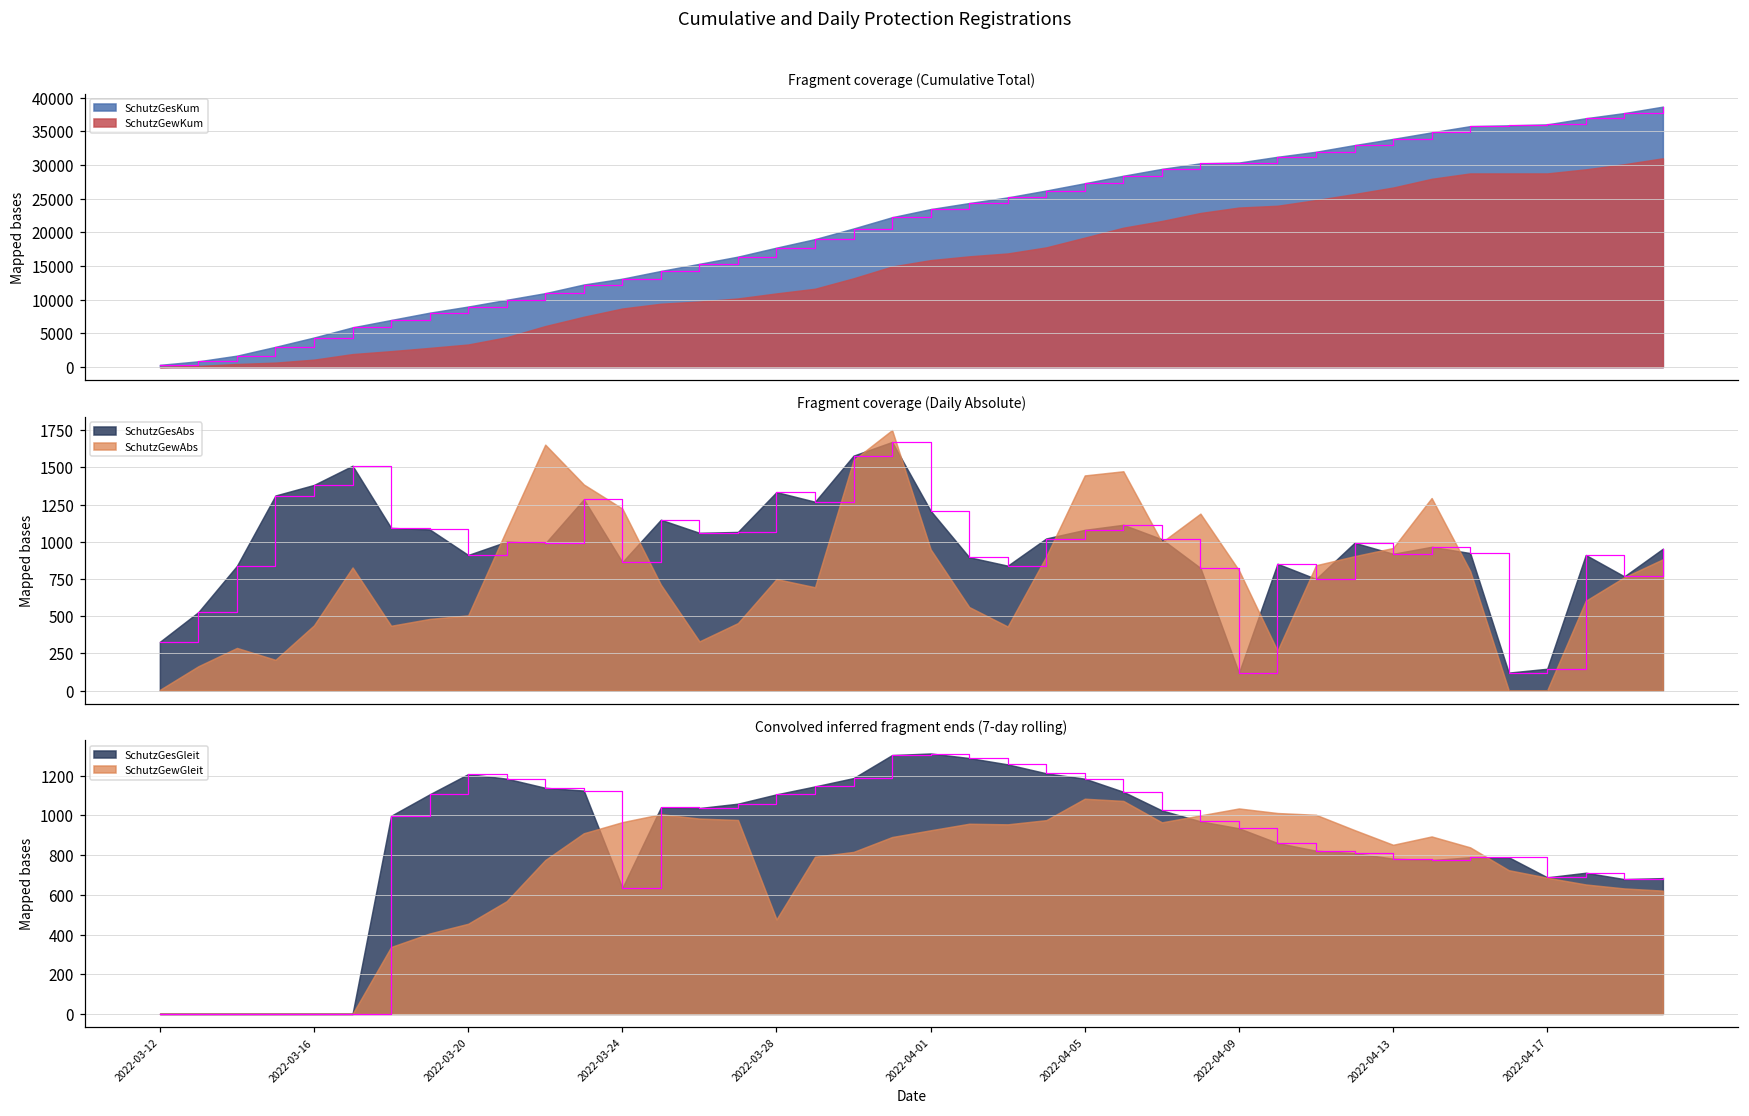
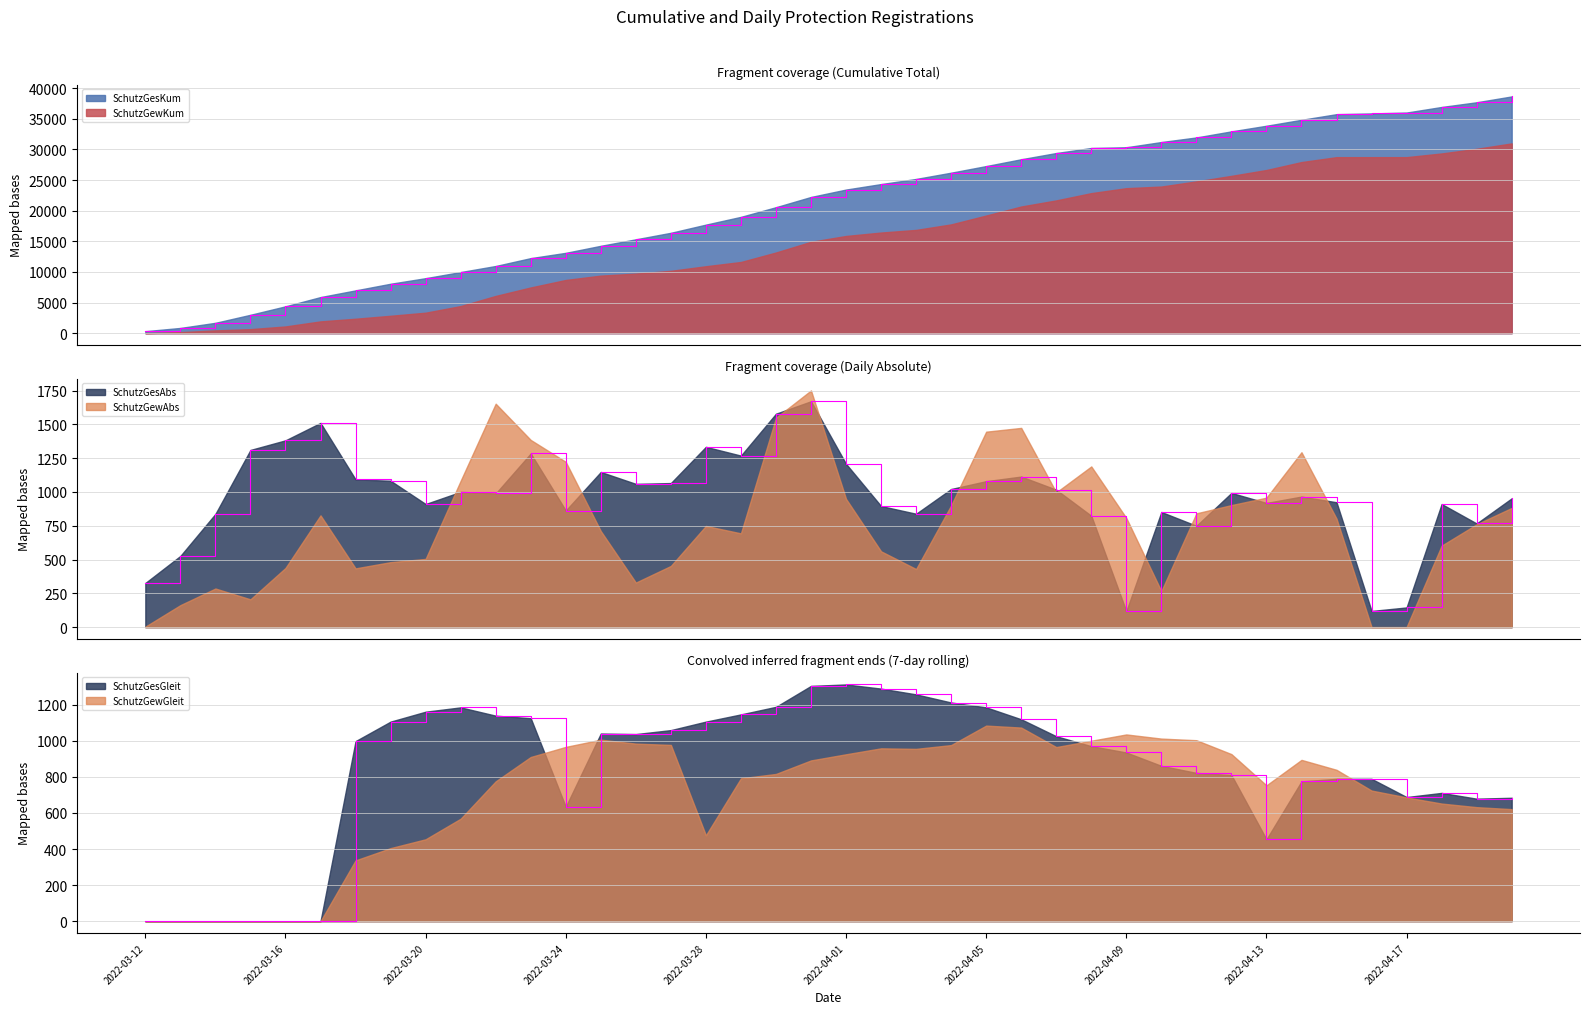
Convolved inferred fragment ends (7-day rolling), SchutzGesGleit, 2022-03-20: 1210 -> 1160
Convolved inferred fragment ends (7-day rolling), SchutzGesGleit, 2022-04-13: 780 -> 450
Convolved inferred fragment ends (7-day rolling), SchutzGewGleit, 2022-04-13: 850 -> 750
